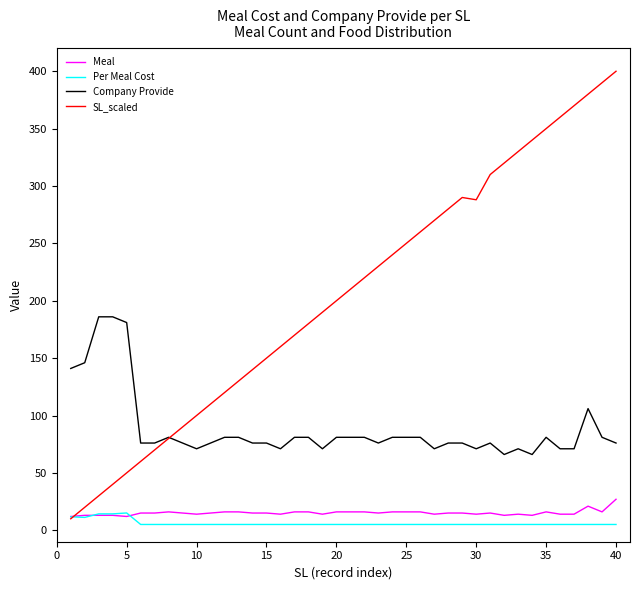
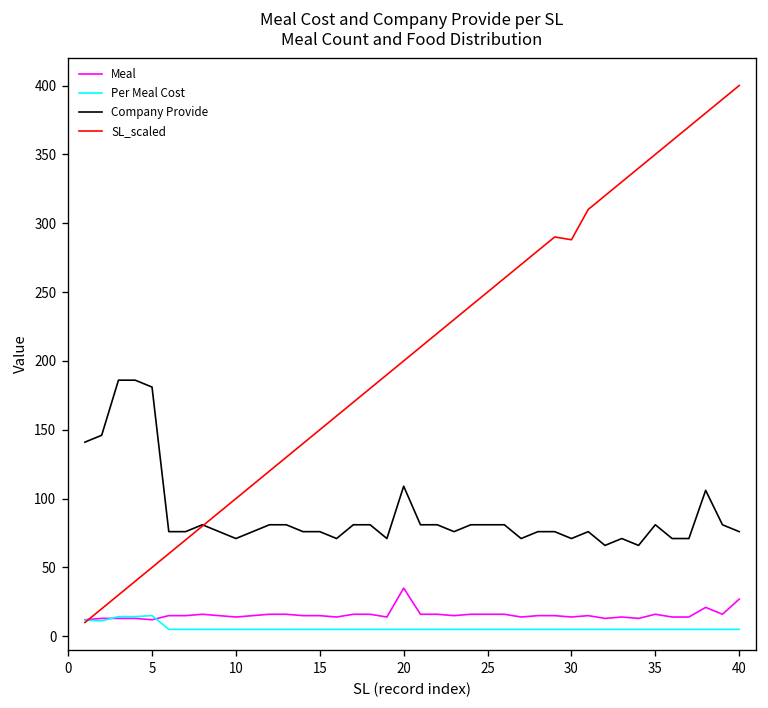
Meal, 20: 16 -> 35
Company Provide, 20: 81 -> 109
